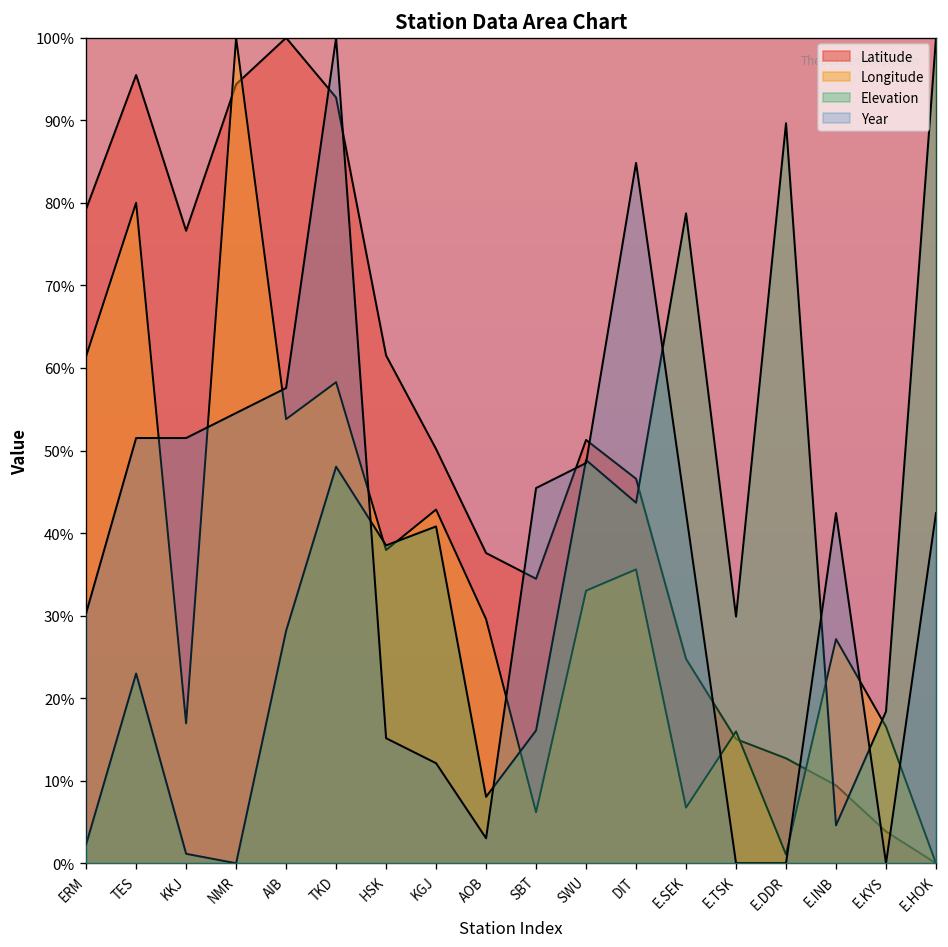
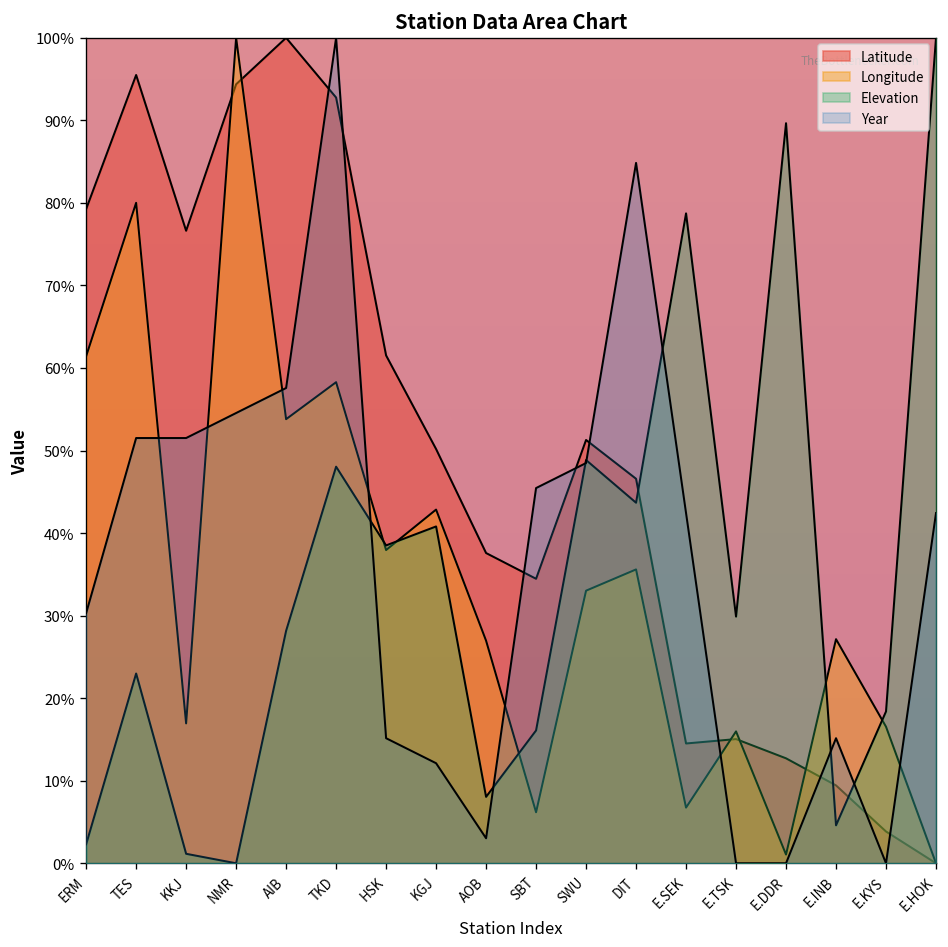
Longitude, AOB: 30% -> 27%
Latitude, E.SEK: 25% -> 15%
Year, E.INB: 42% -> 15%
